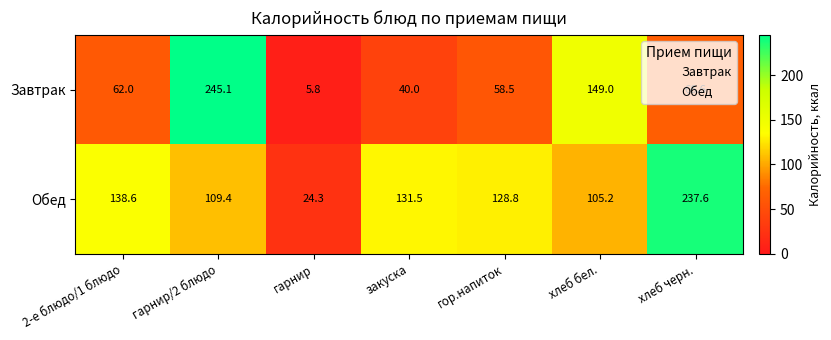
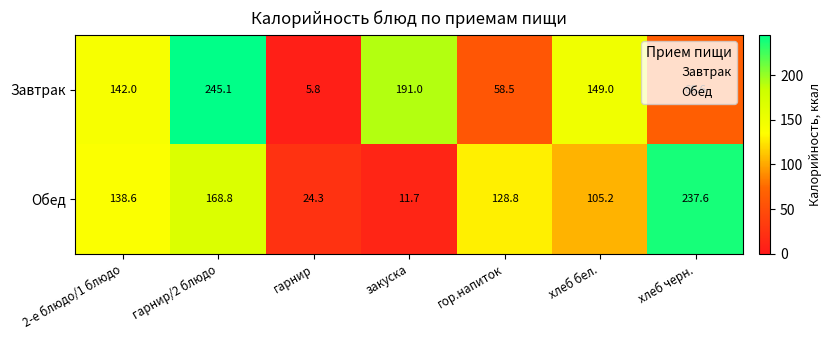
Завтрак, 2-е блюдо/1 блюдо: 62.0 -> 142.0
Завтрак, закуска: 40.0 -> 191.0
Обед, гарнир/2 блюдо: 109.4 -> 168.8
Обед, закуска: 131.5 -> 11.7
